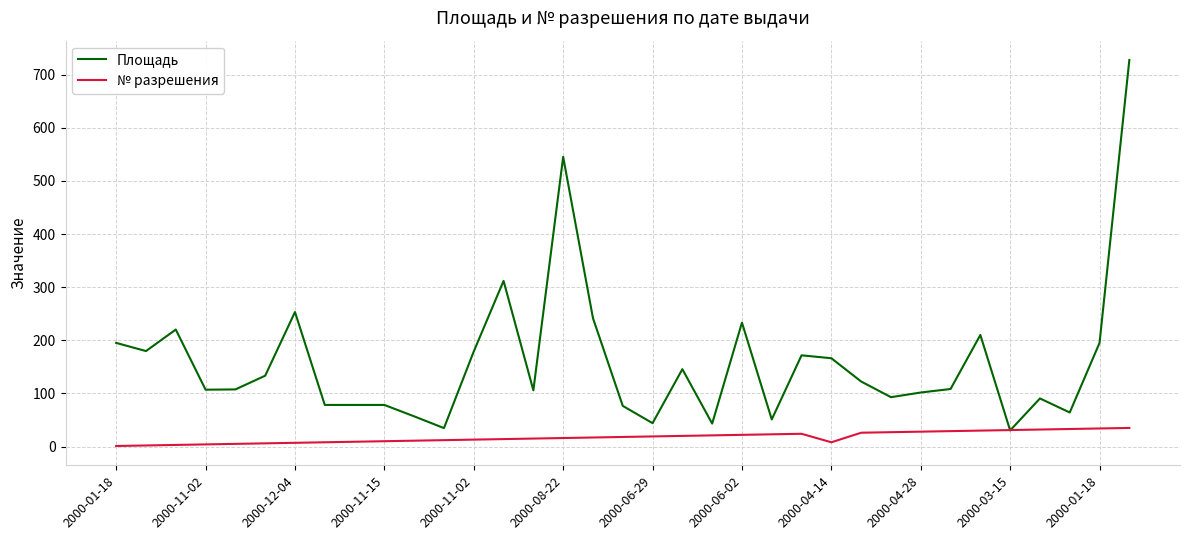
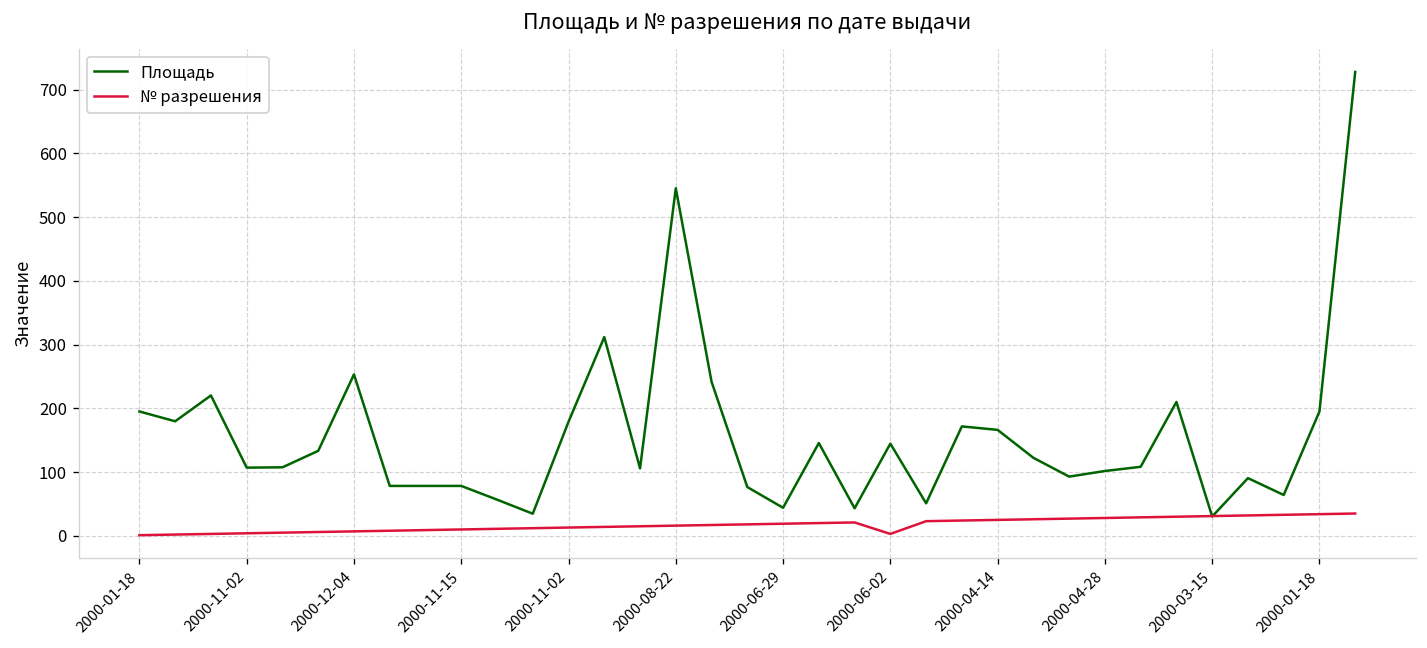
Площадь, 2000-06-02: 230 -> 140
№ разрешения, 2000-06-02: 20 -> 0
№ разрешения, 2000-04-14: 10 -> 30
